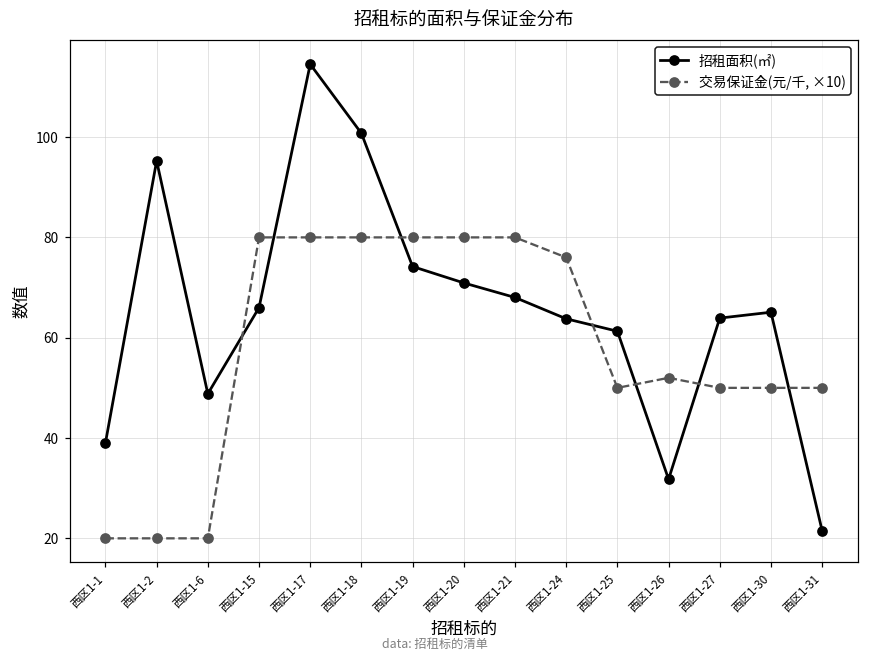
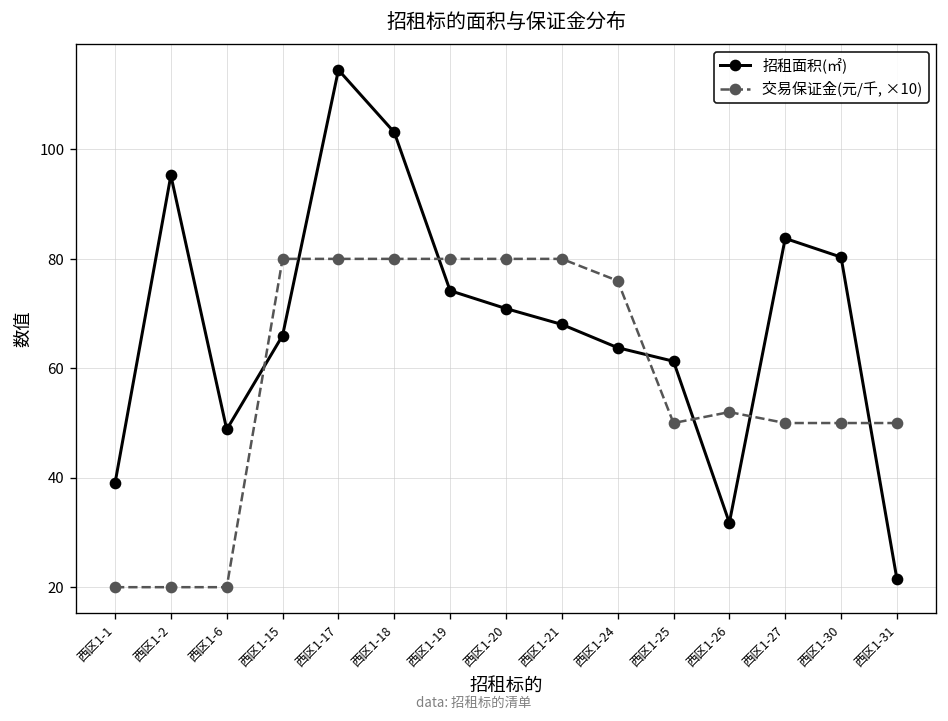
招租面积(㎡), 西区1-18: 101 -> 103
招租面积(㎡), 西区1-27: 64 -> 84
招租面积(㎡), 西区1-30: 65 -> 80
